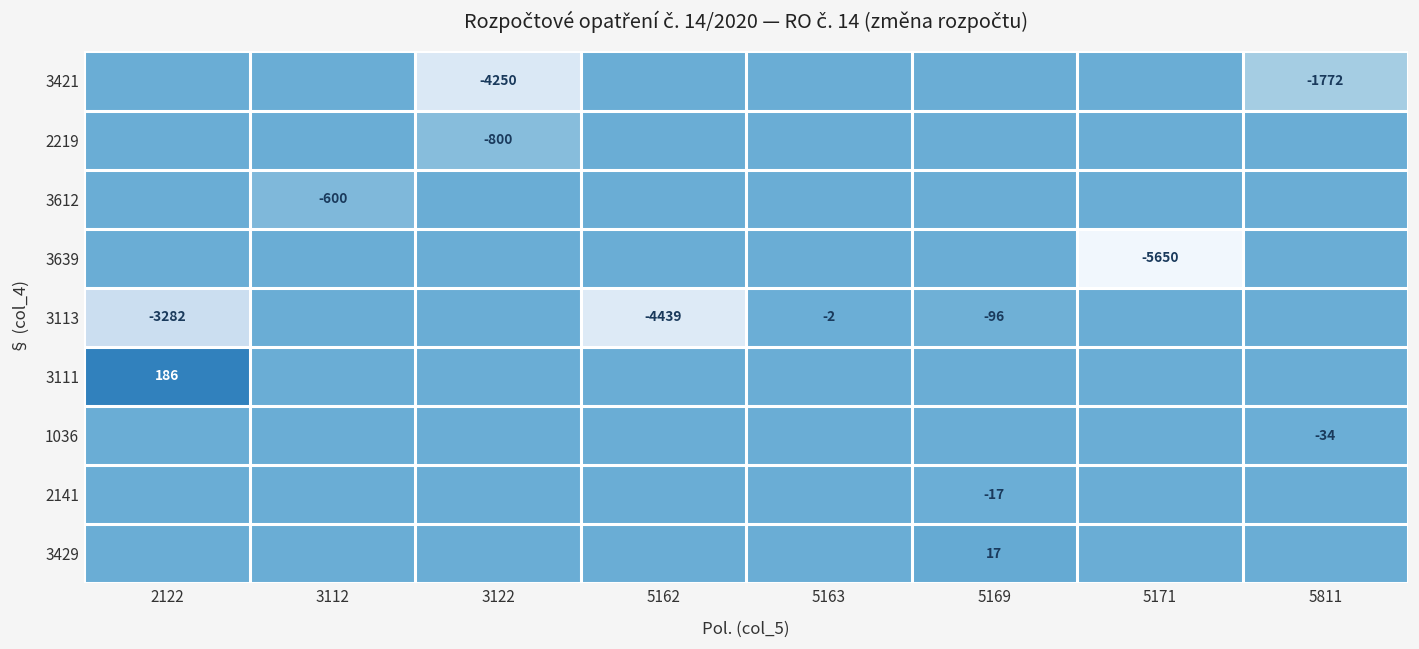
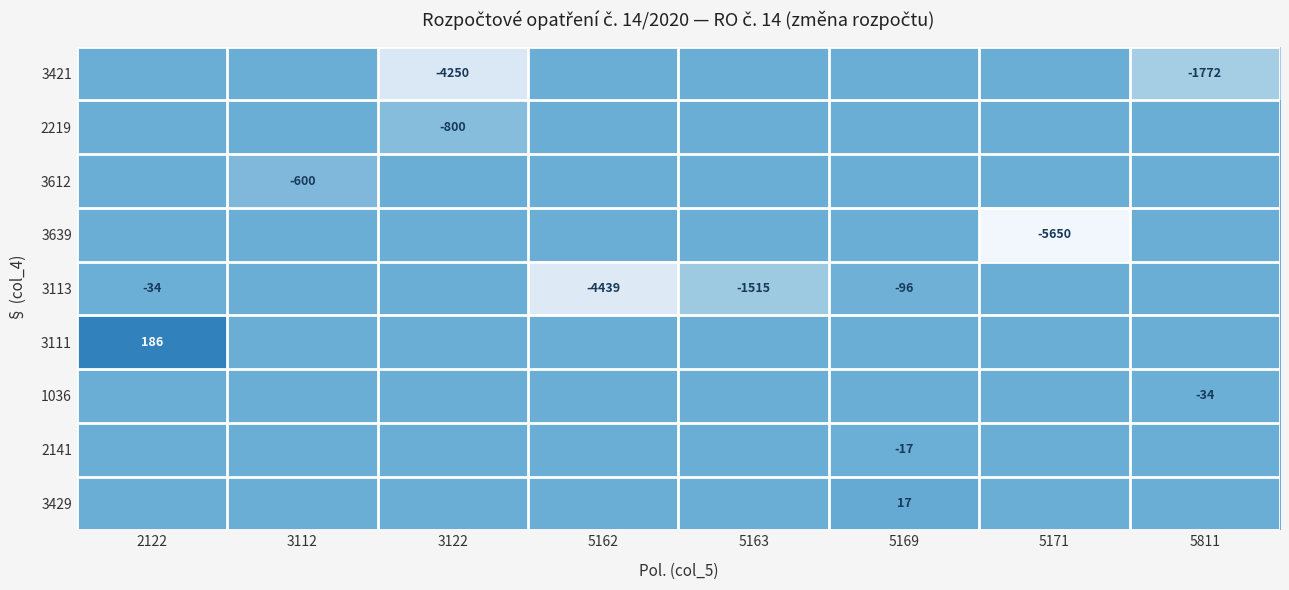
3113, 2122: -3282 -> -34
3113, 5163: -2 -> -1515
